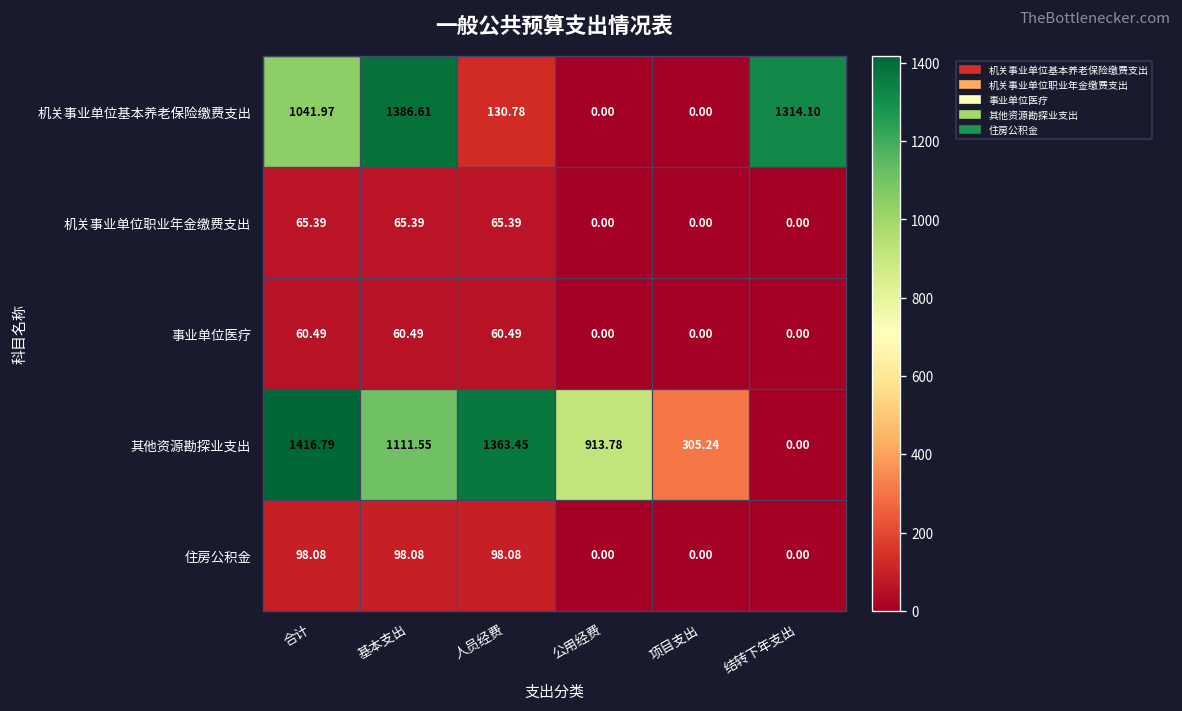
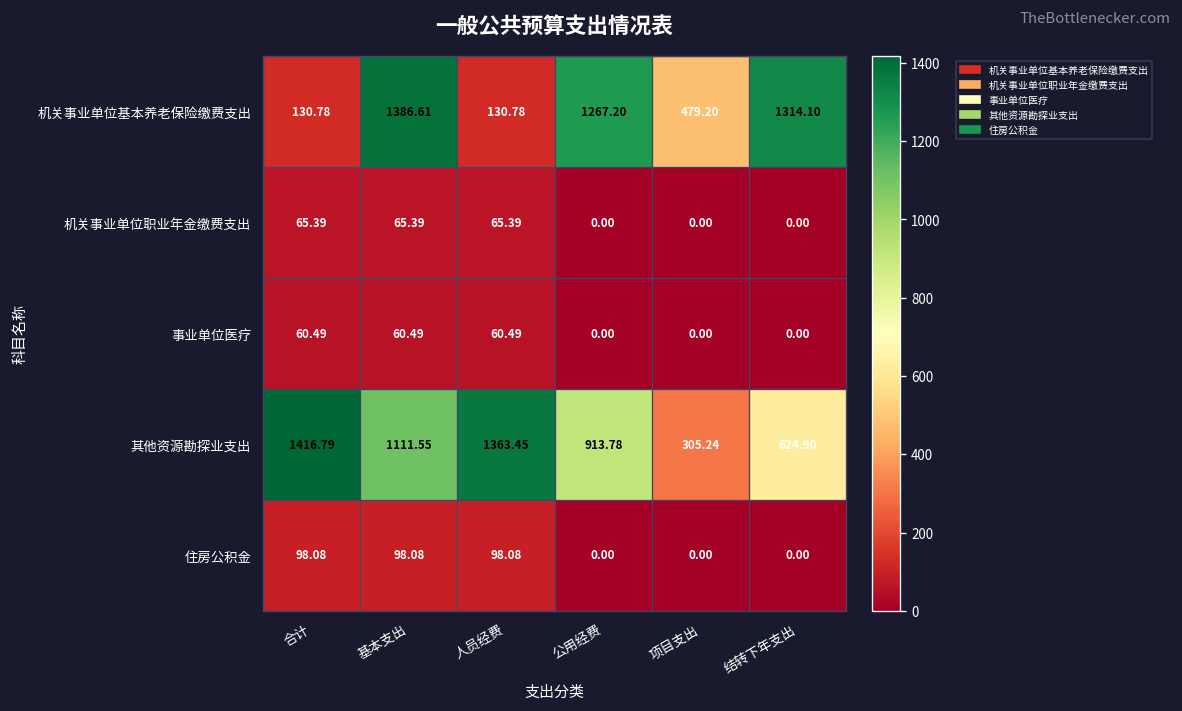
机关事业单位基本养老保险缴费支出, 合计: 1041.97 -> 130.78
机关事业单位基本养老保险缴费支出, 公用经费: 0.00 -> 1267.20
机关事业单位基本养老保险缴费支出, 项目支出: 0.00 -> 479.20
其他资源勘探业支出, 结转下年支出: 0.00 -> 624.90
